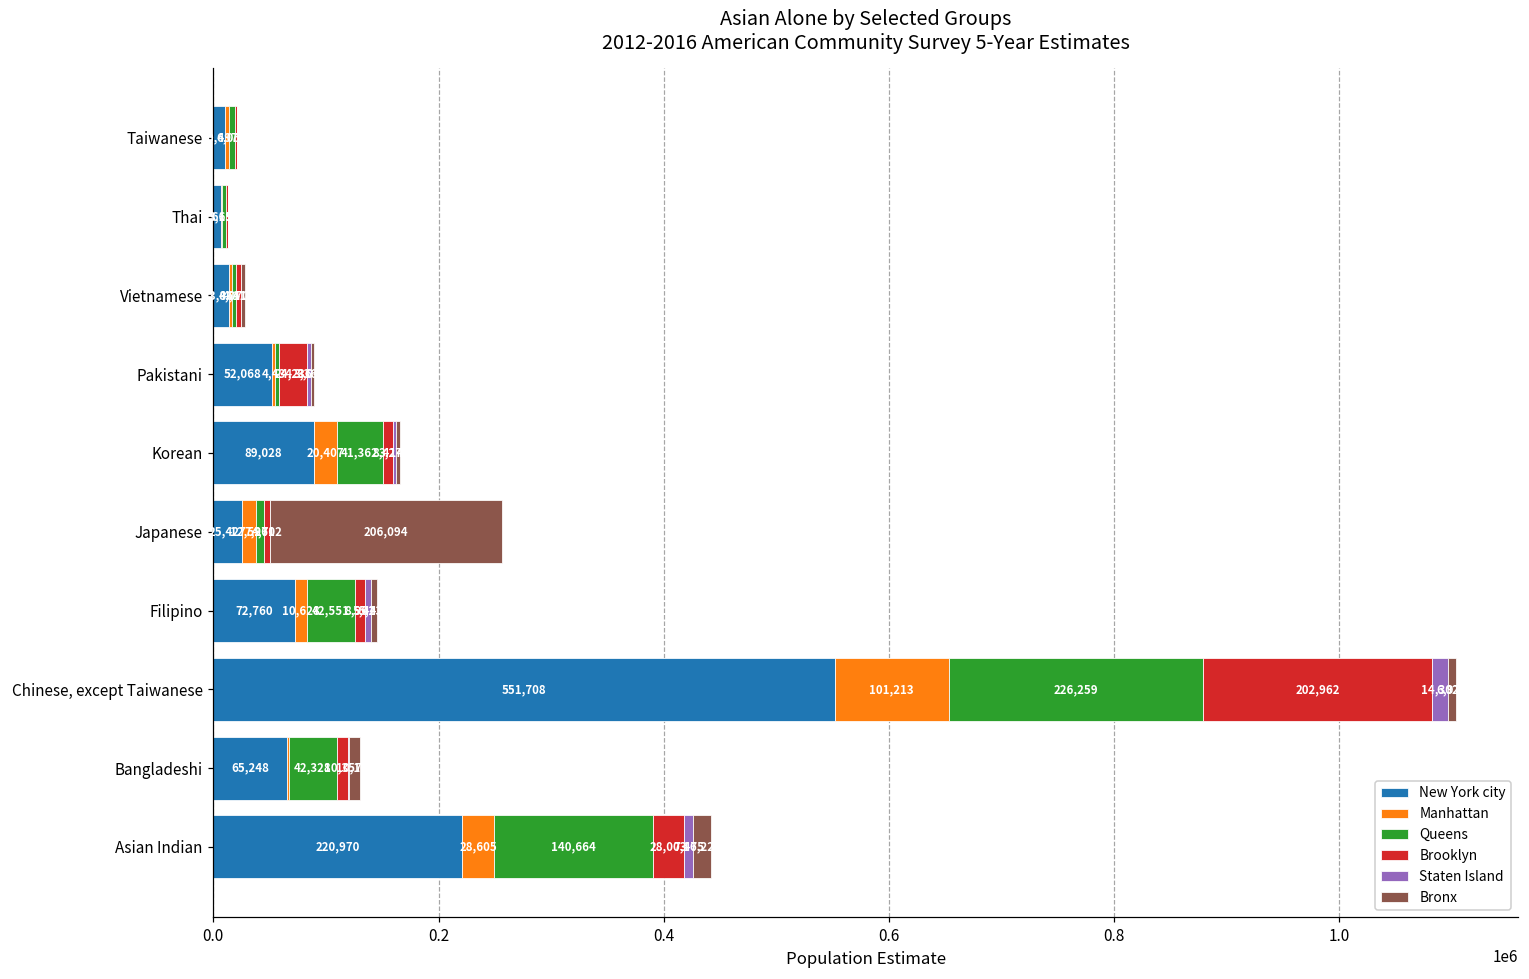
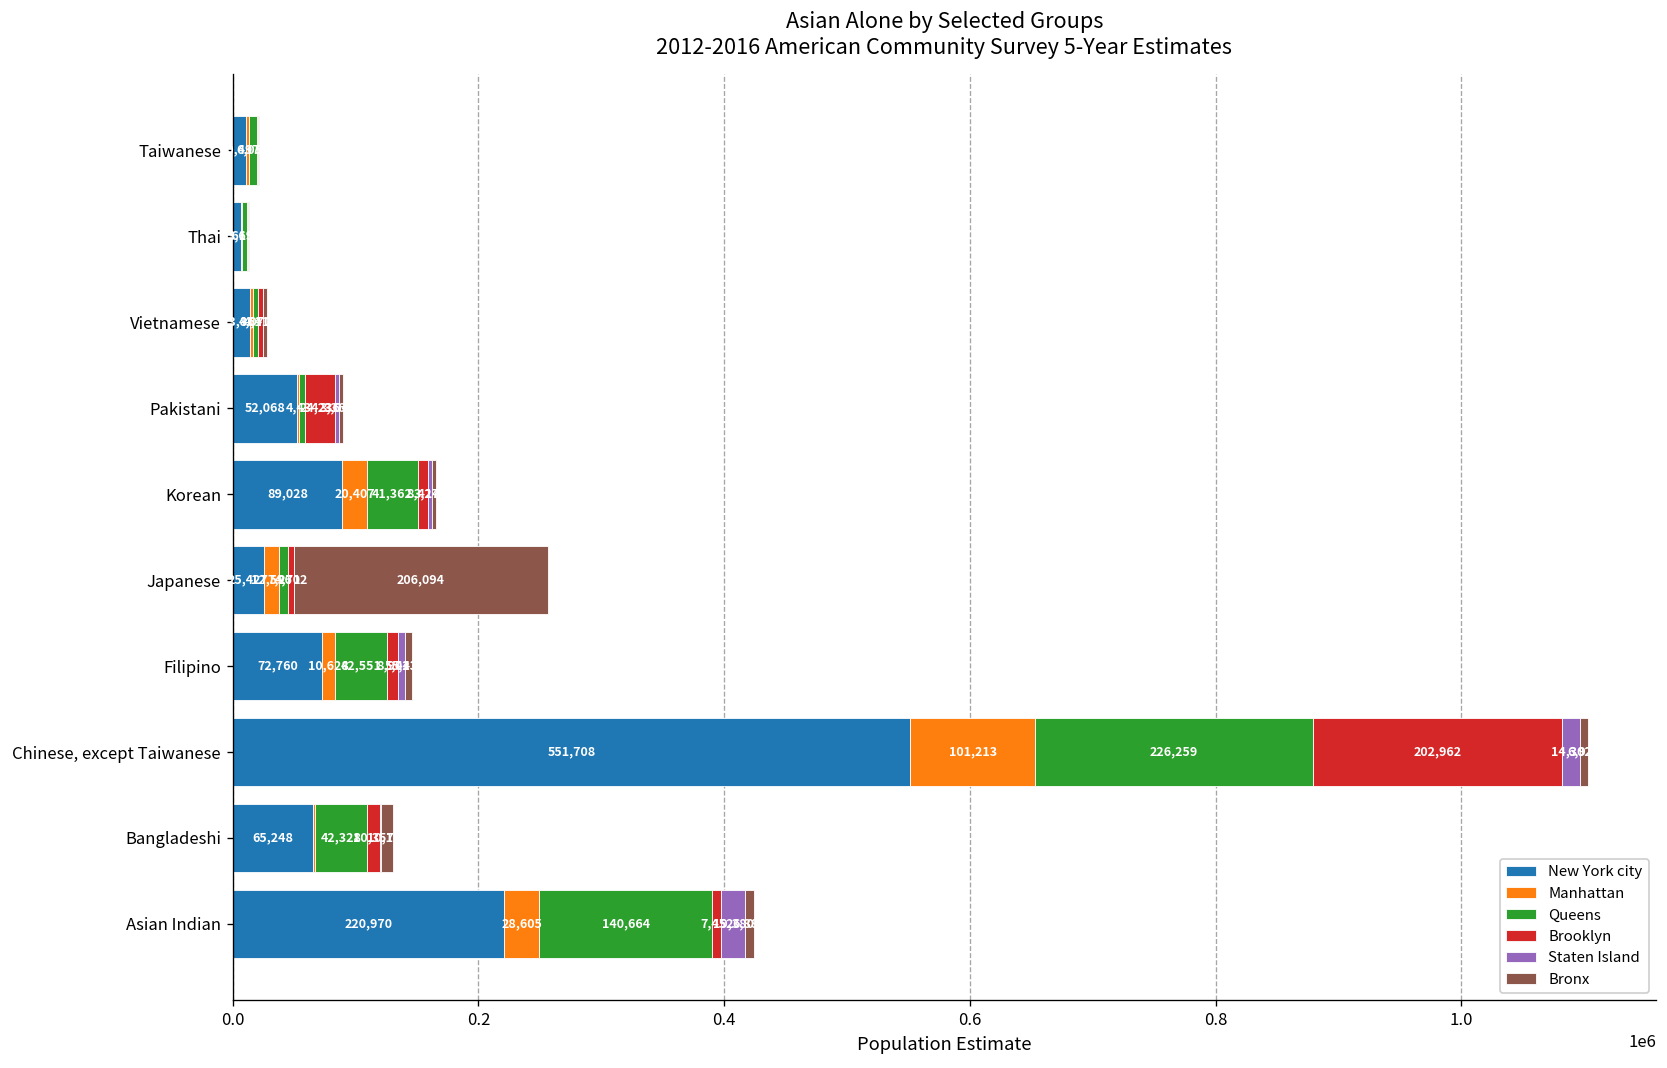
Brooklyn, Asian Indian: 28,003 -> 7,452
Staten Island, Asian Indian: 7,475 -> 19,380
Bronx, Asian Indian: 16000 -> 7000
